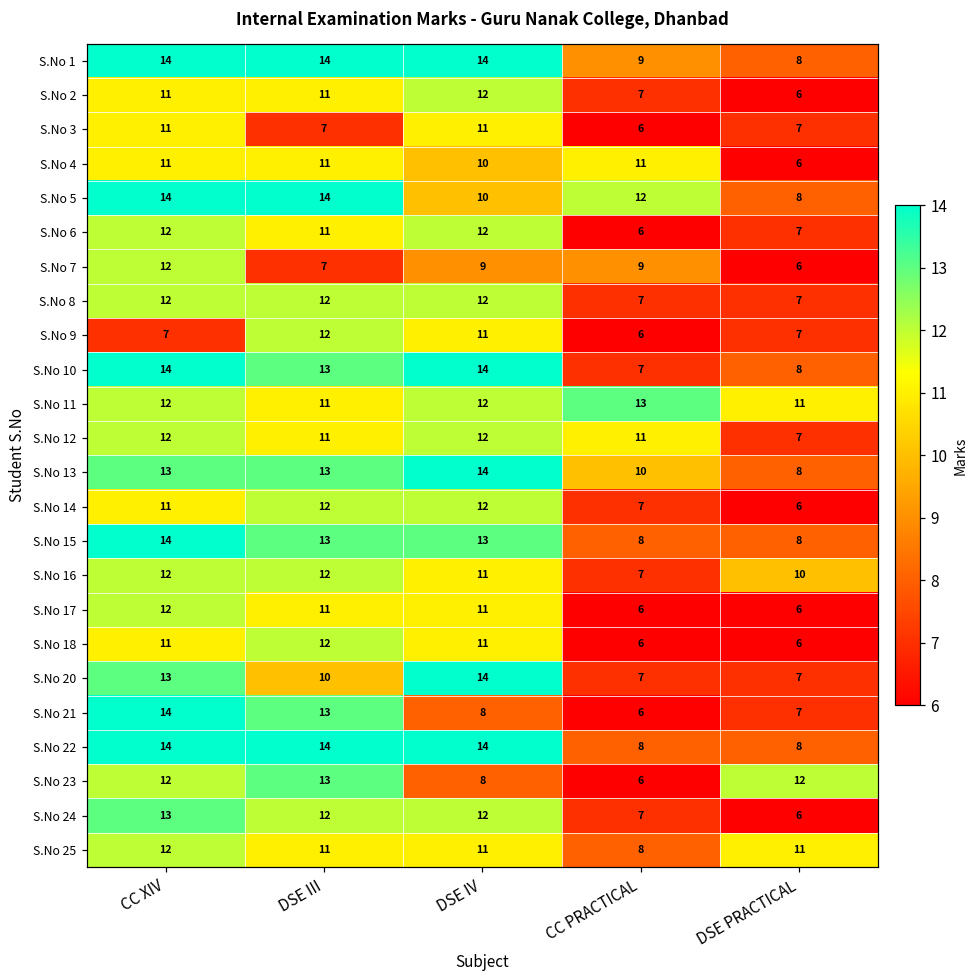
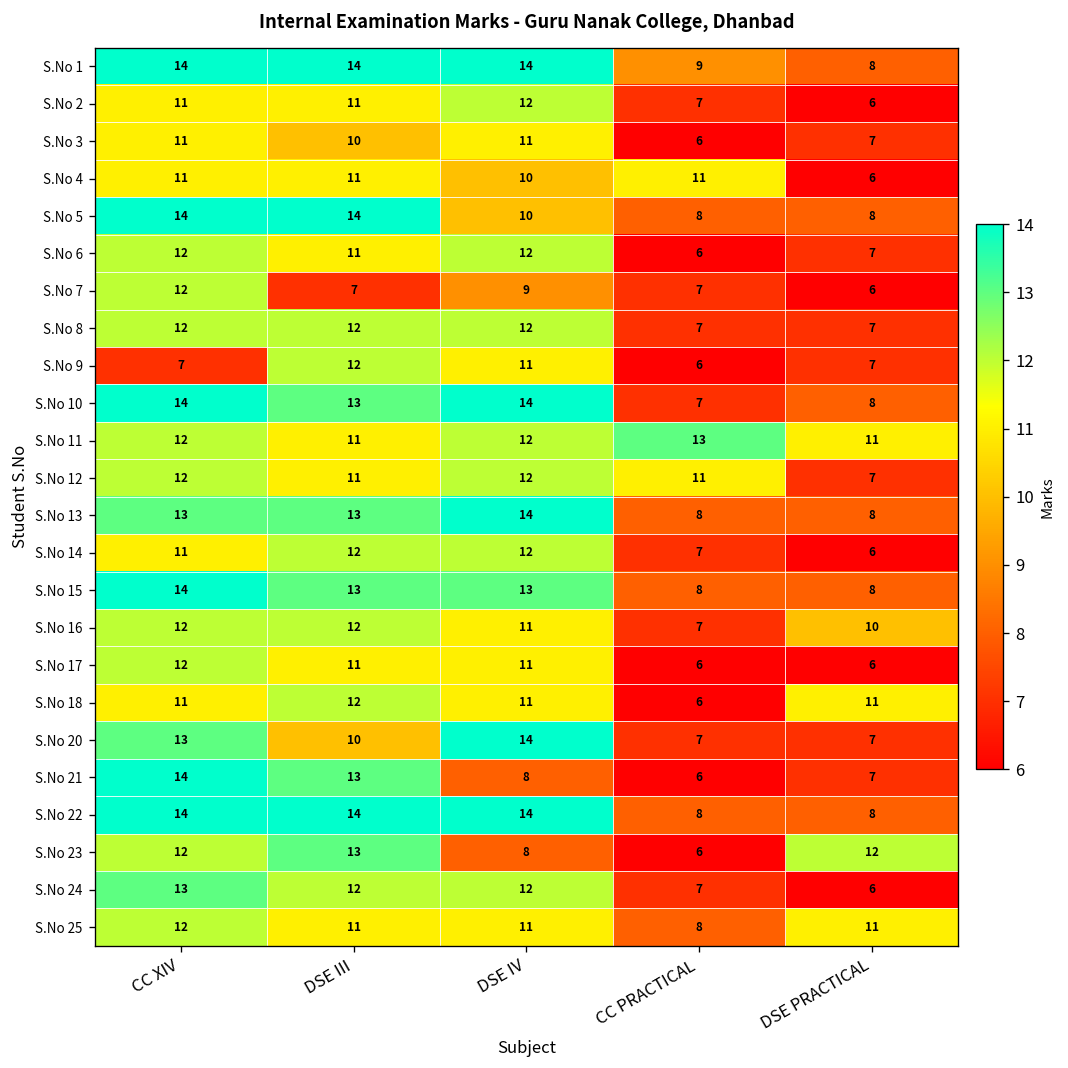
S.No 3, DSE III: 7 -> 10
S.No 5, CC PRACTICAL: 12 -> 8
S.No 7, CC PRACTICAL: 9 -> 7
S.No 13, CC PRACTICAL: 10 -> 8
S.No 18, DSE PRACTICAL: 6 -> 11
